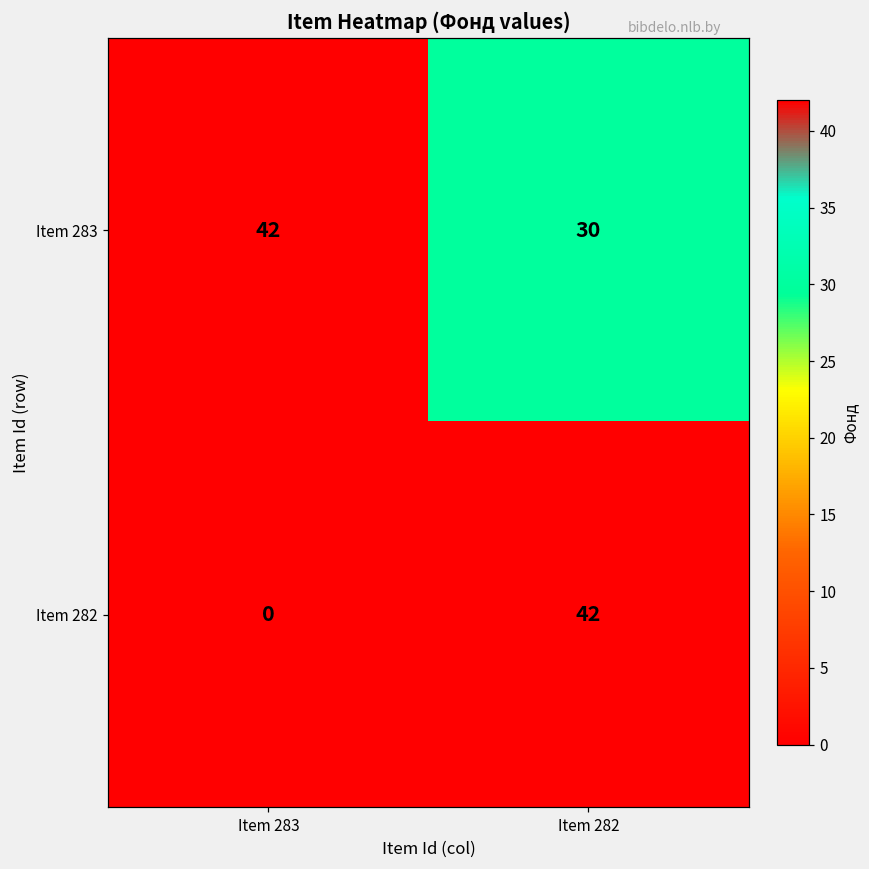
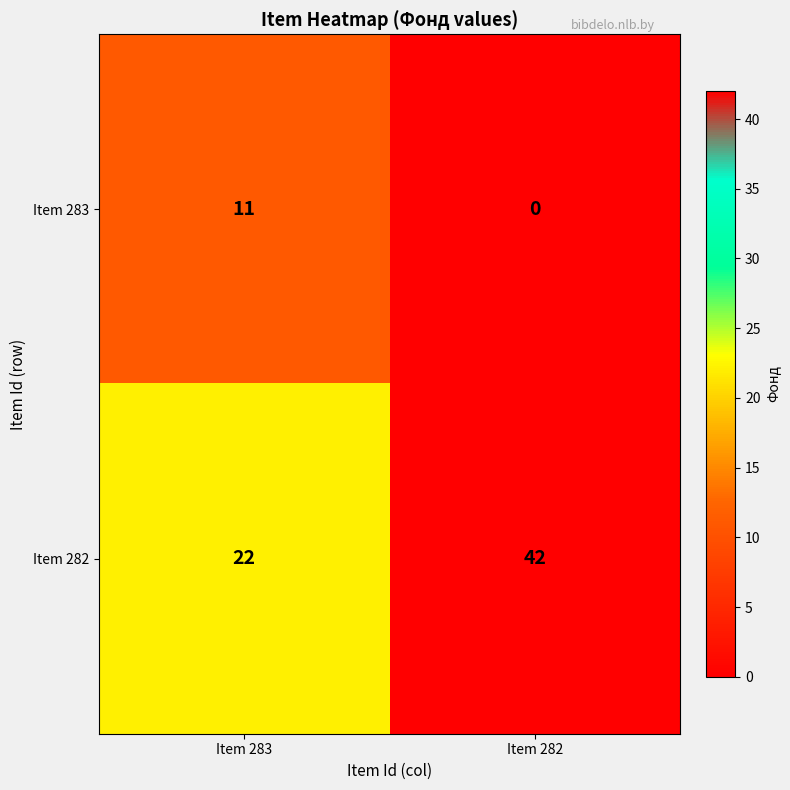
Item 283, Item 283: 42 -> 11
Item 283, Item 282: 30 -> 0
Item 282, Item 283: 0 -> 22
